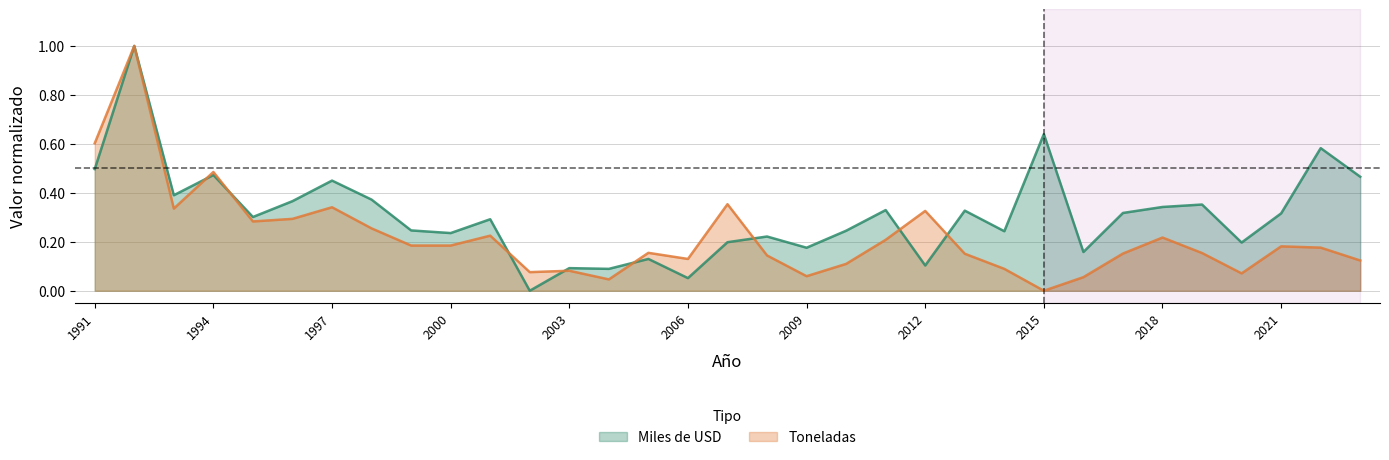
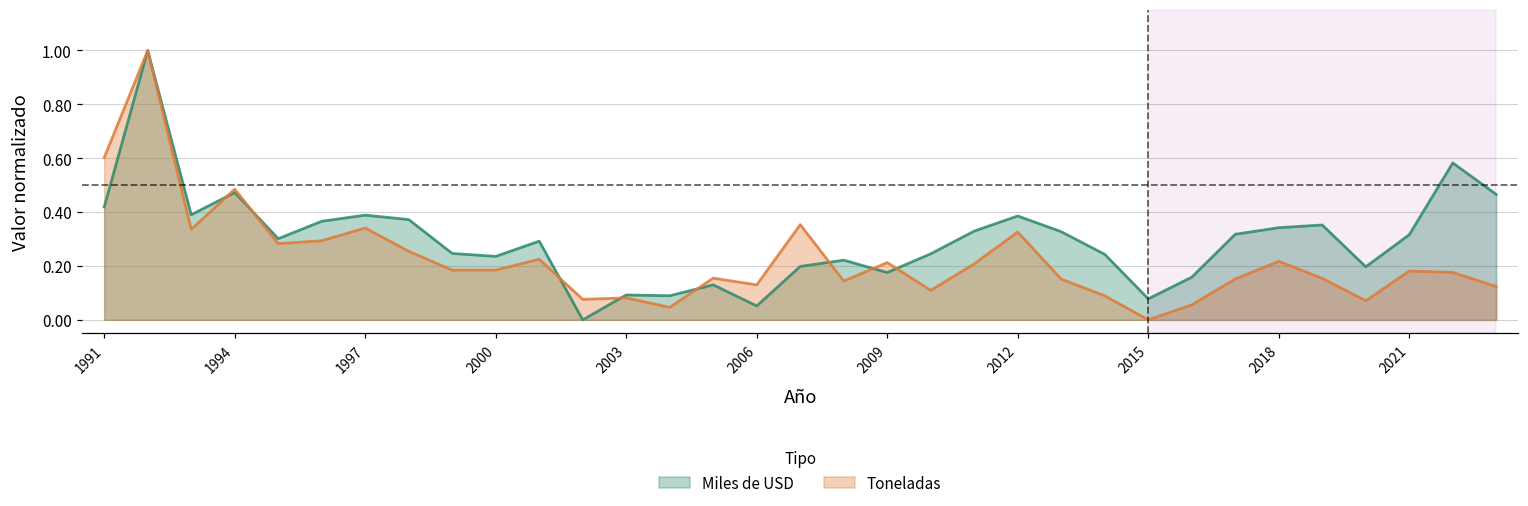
Miles de USD, 1991: 0.50 -> 0.42
Miles de USD, 1997: 0.45 -> 0.39
Toneladas, 2009: 0.06 -> 0.21
Miles de USD, 2012: 0.10 -> 0.39
Miles de USD, 2015: 0.64 -> 0.08
